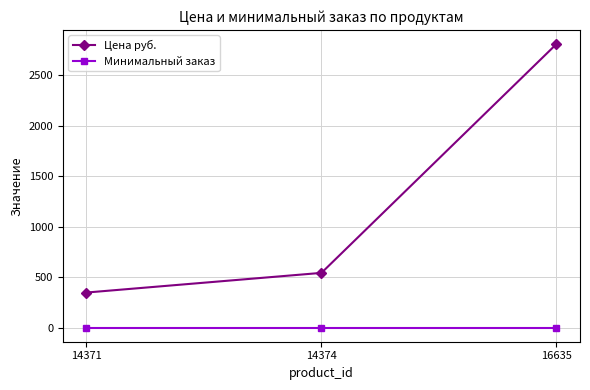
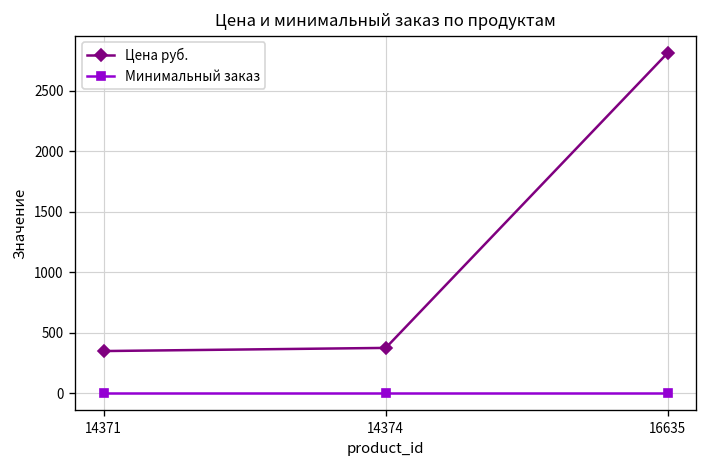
Цена руб., 14374: 540 -> 370
